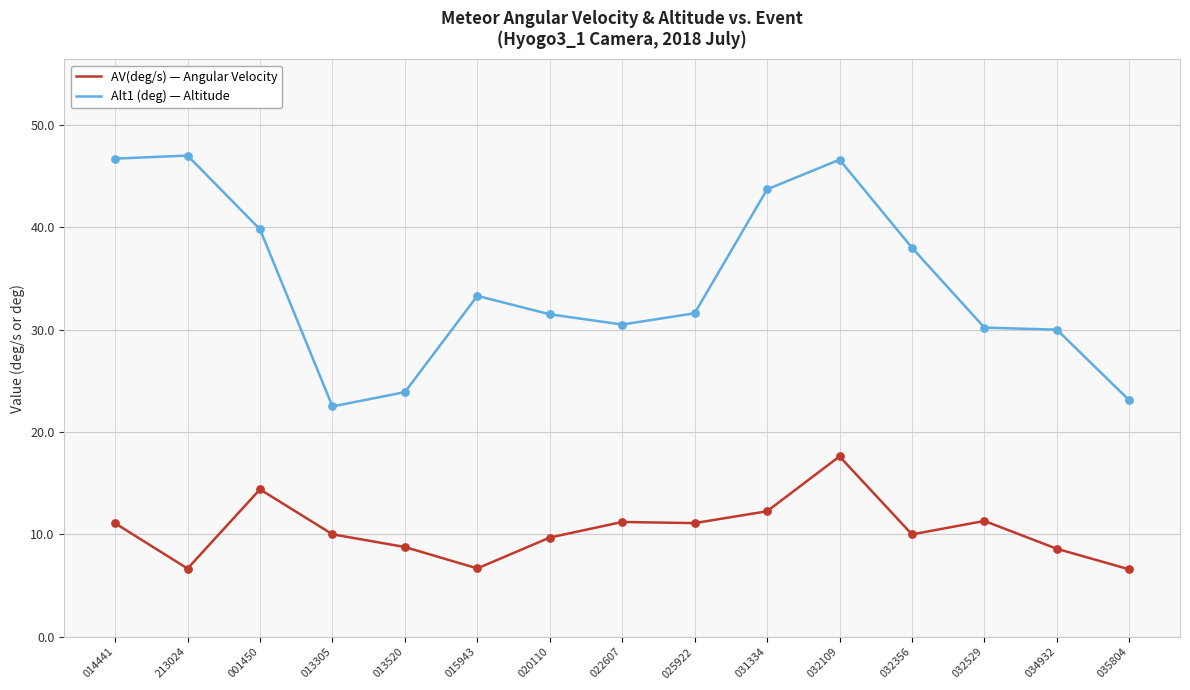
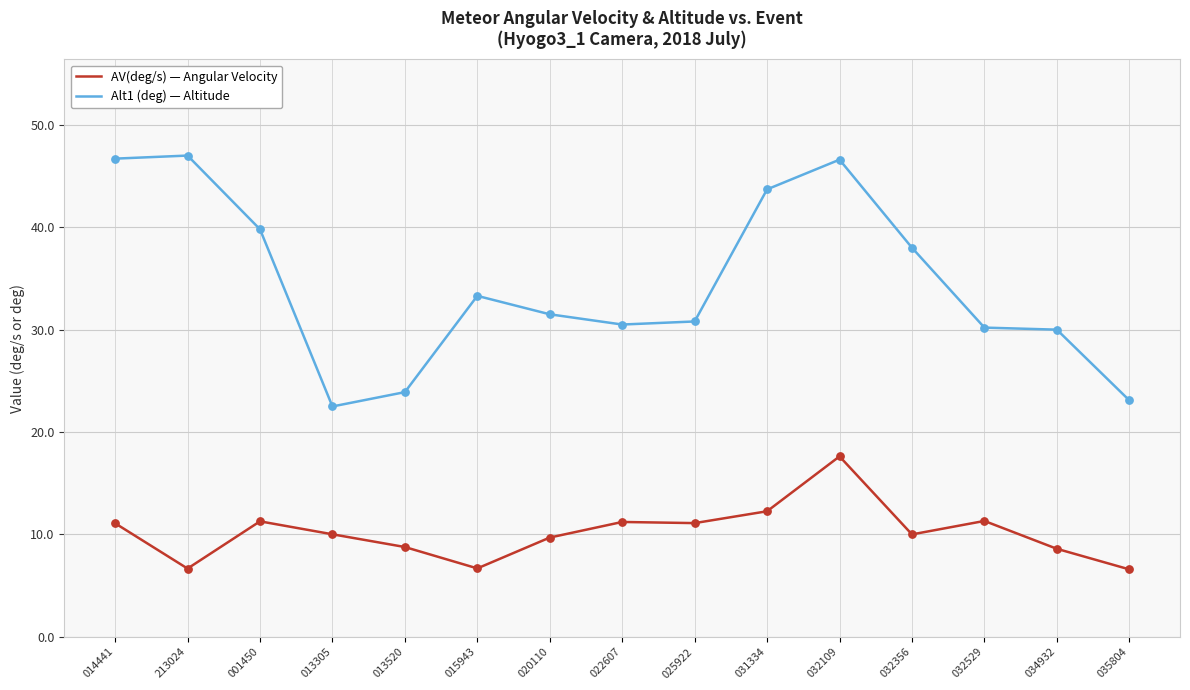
AV(deg/s) — Angular Velocity, 001450: 14.4 -> 11.3
Alt1 (deg) — Altitude, 025922: 31.6 -> 30.8
